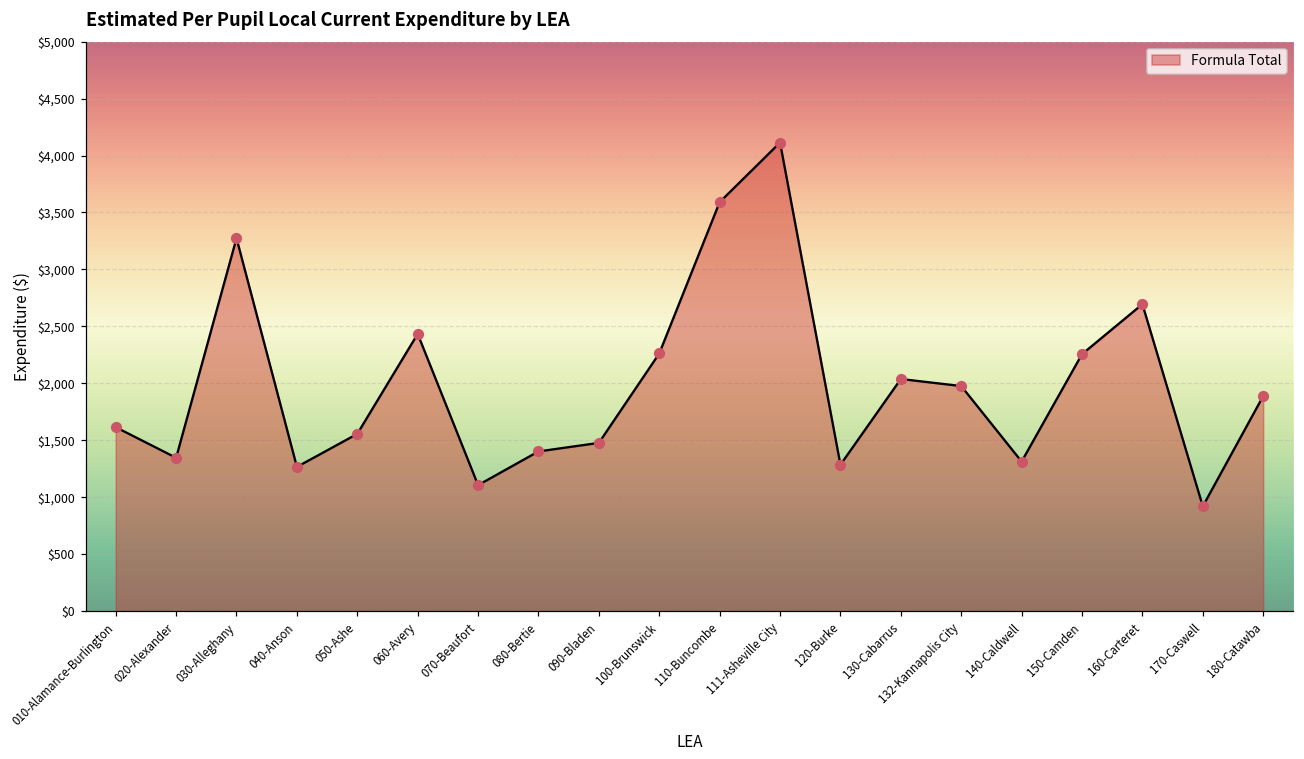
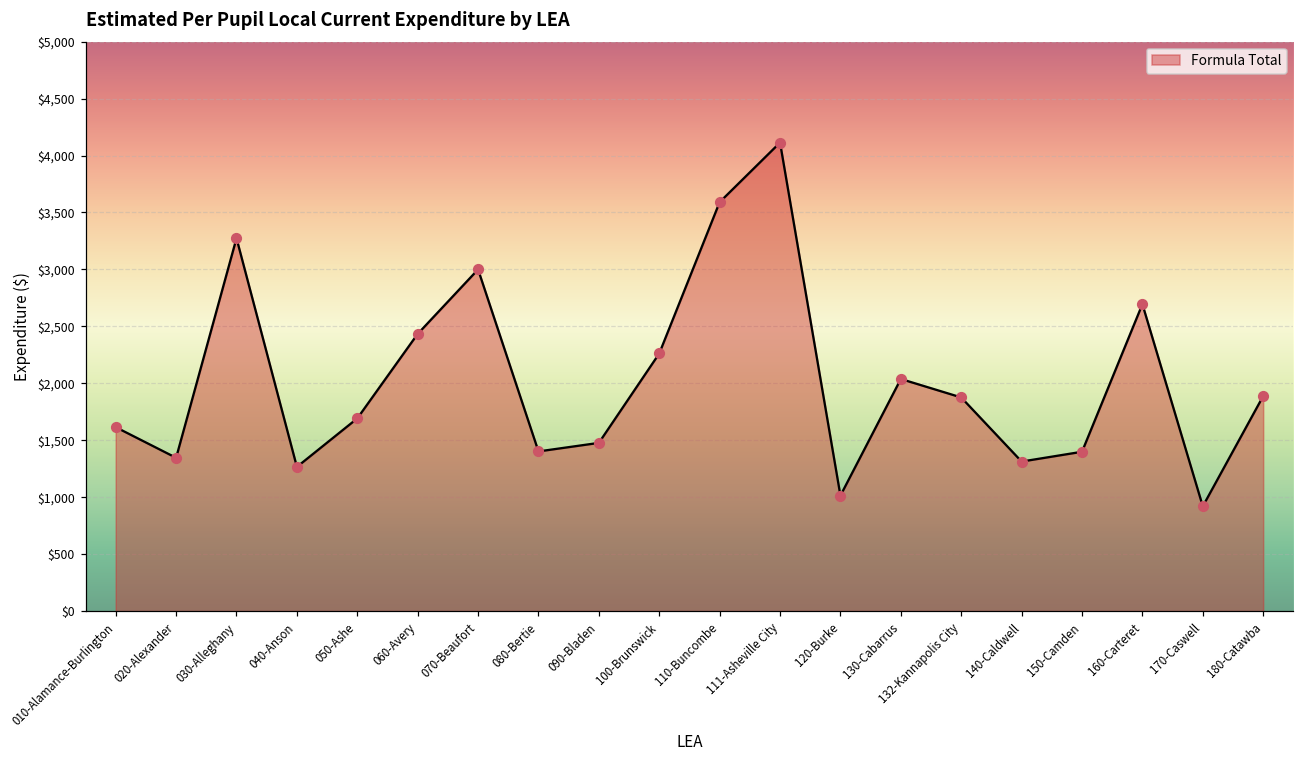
050-Ashe: $1,560 -> $1,690
070-Beaufort: $1,110 -> $3,000
120-Burke: $1,290 -> $1,010
132-Kannapolis City: $1,980 -> $1,880
150-Camden: $2,260 -> $1,400
